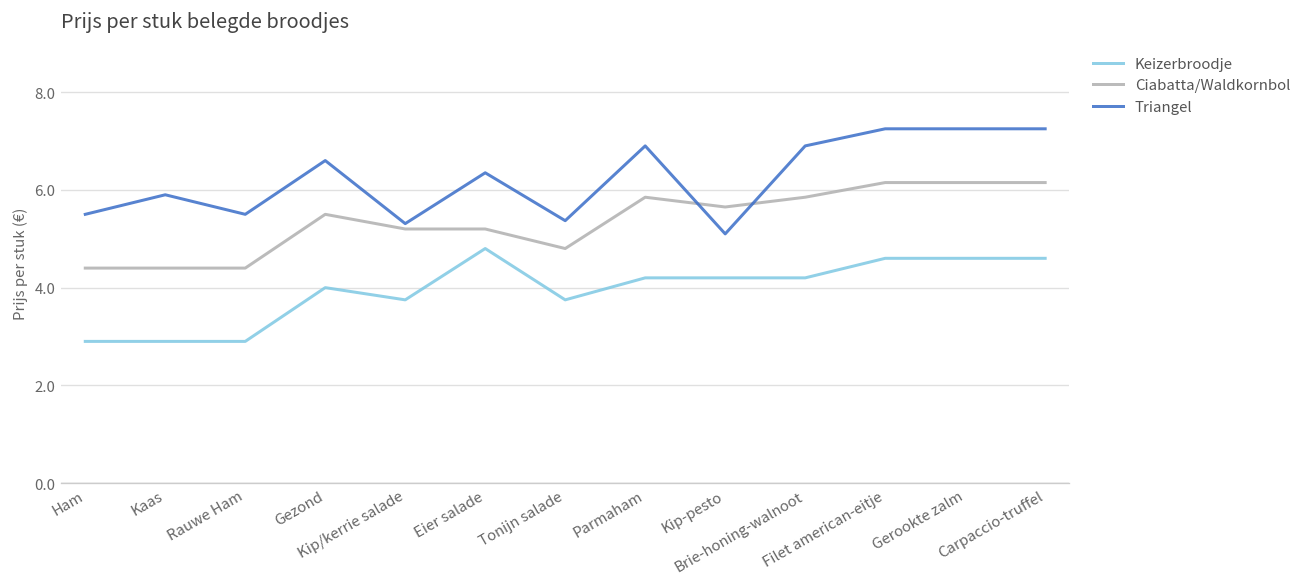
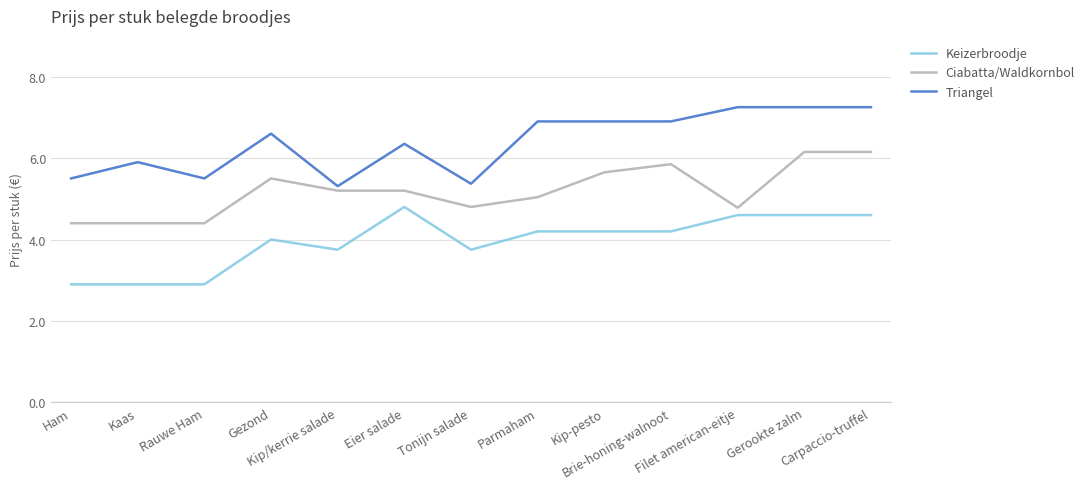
Ciabatta/Waldkornbol, Parmaham: 5.9 -> 5.0
Triangel, Kip-pesto: 5.1 -> 6.9
Ciabatta/Waldkornbol, Filet american-eitje: 6.2 -> 4.8
